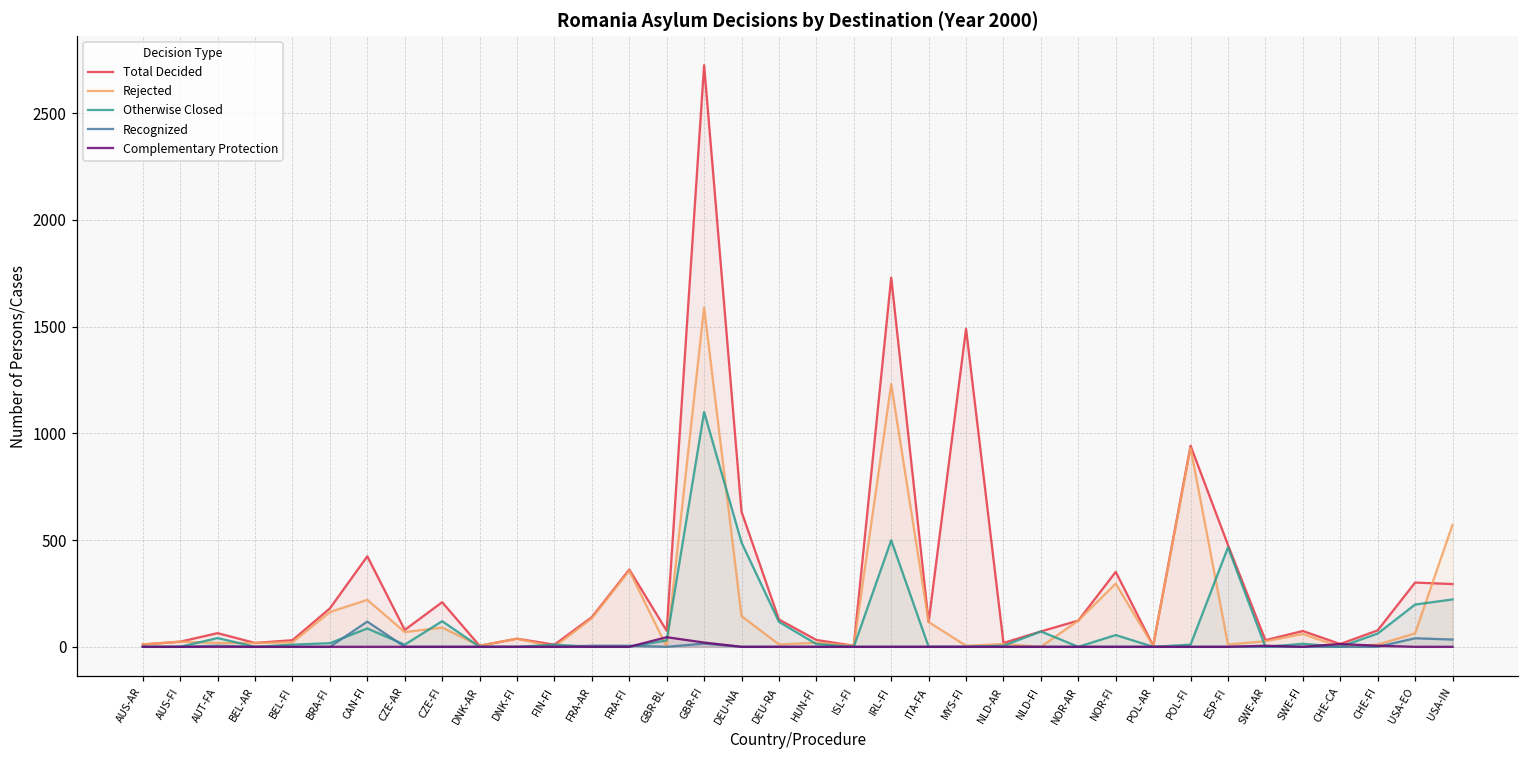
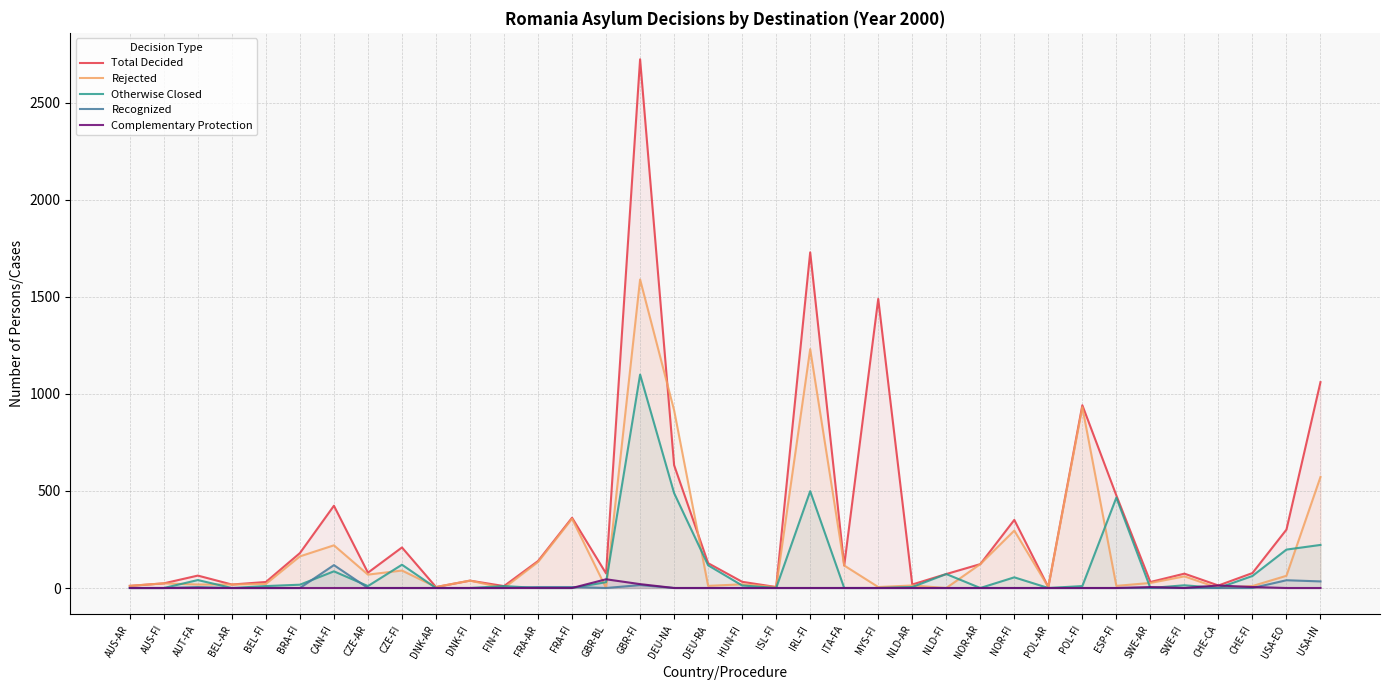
Rejected, DEU-NA: 140 -> 920
Total Decided, USA-IN: 290 -> 1060
